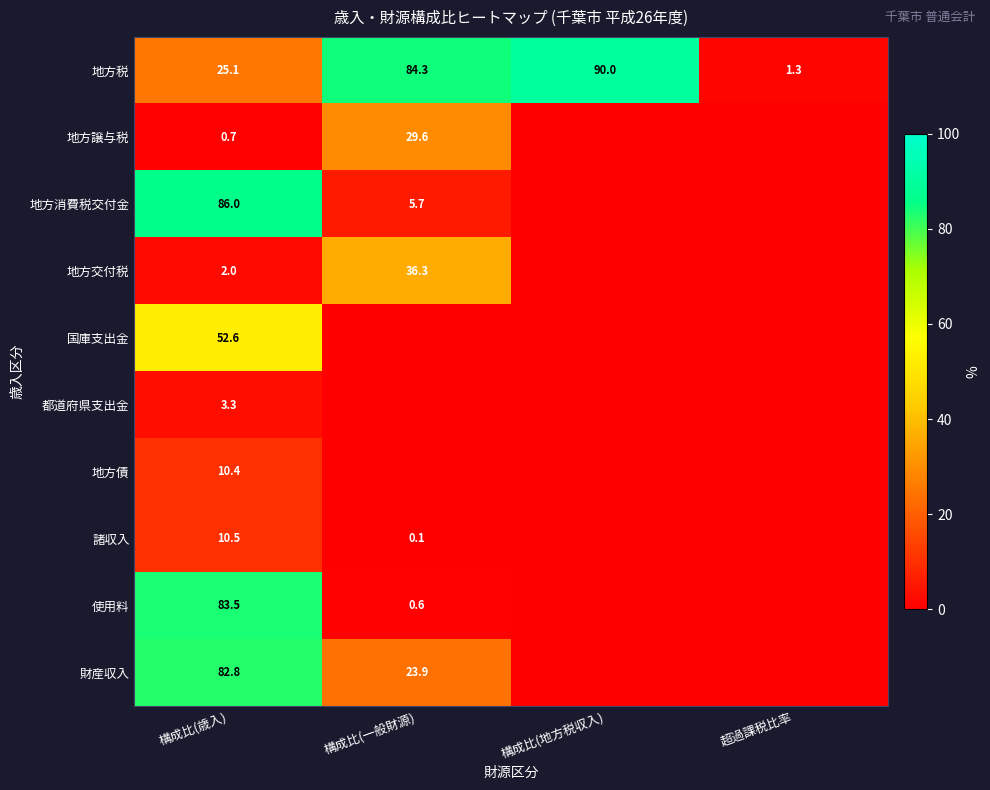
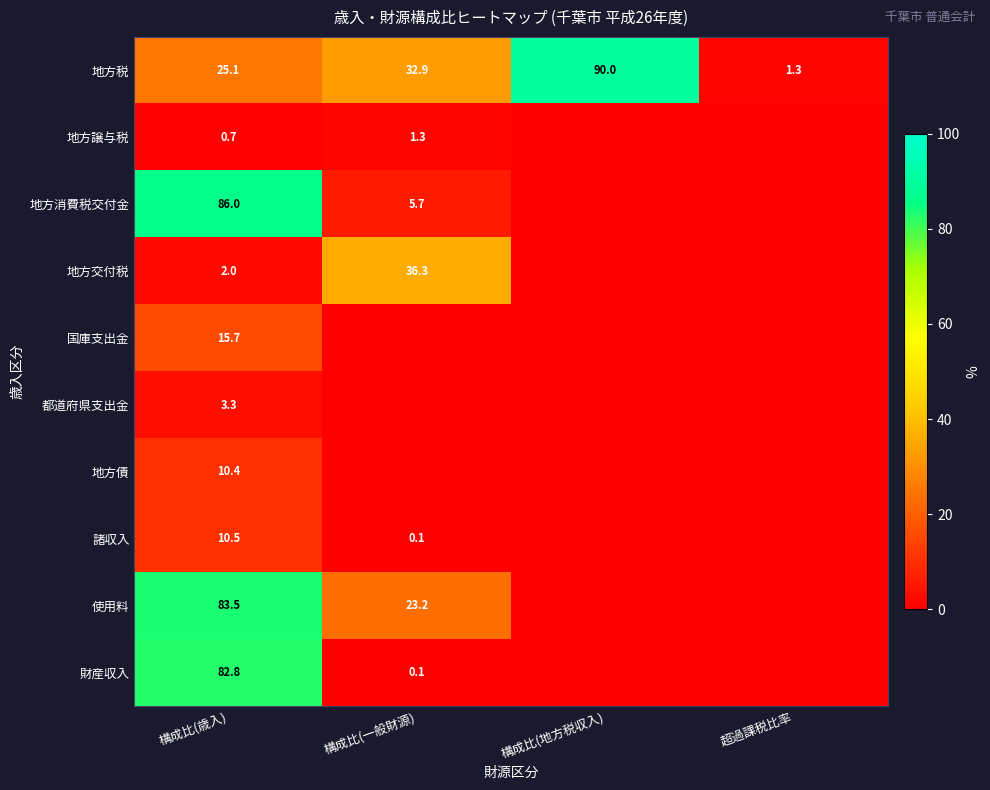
地方税, 構成比(一般財源): 84.3 -> 32.9
地方譲与税, 構成比(一般財源): 29.6 -> 1.3
国庫支出金, 構成比(歳入): 52.6 -> 15.7
使用料, 構成比(一般財源): 0.6 -> 23.2
財産収入, 構成比(一般財源): 23.9 -> 0.1
